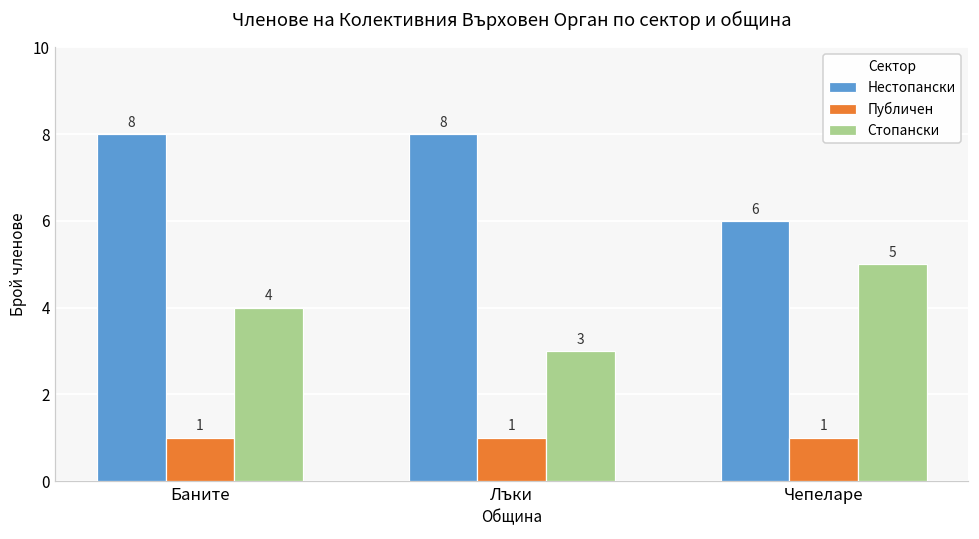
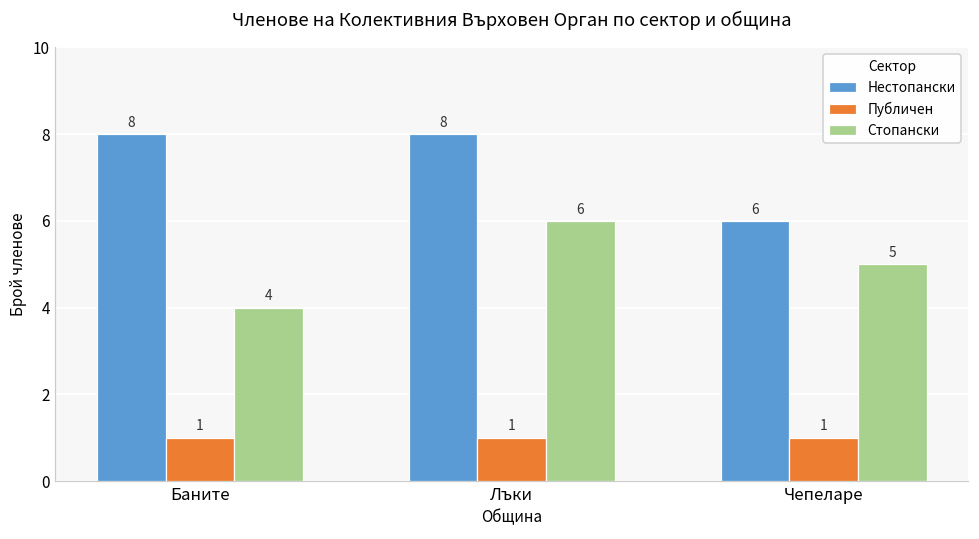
Стопански, Лъки: 3 -> 6
